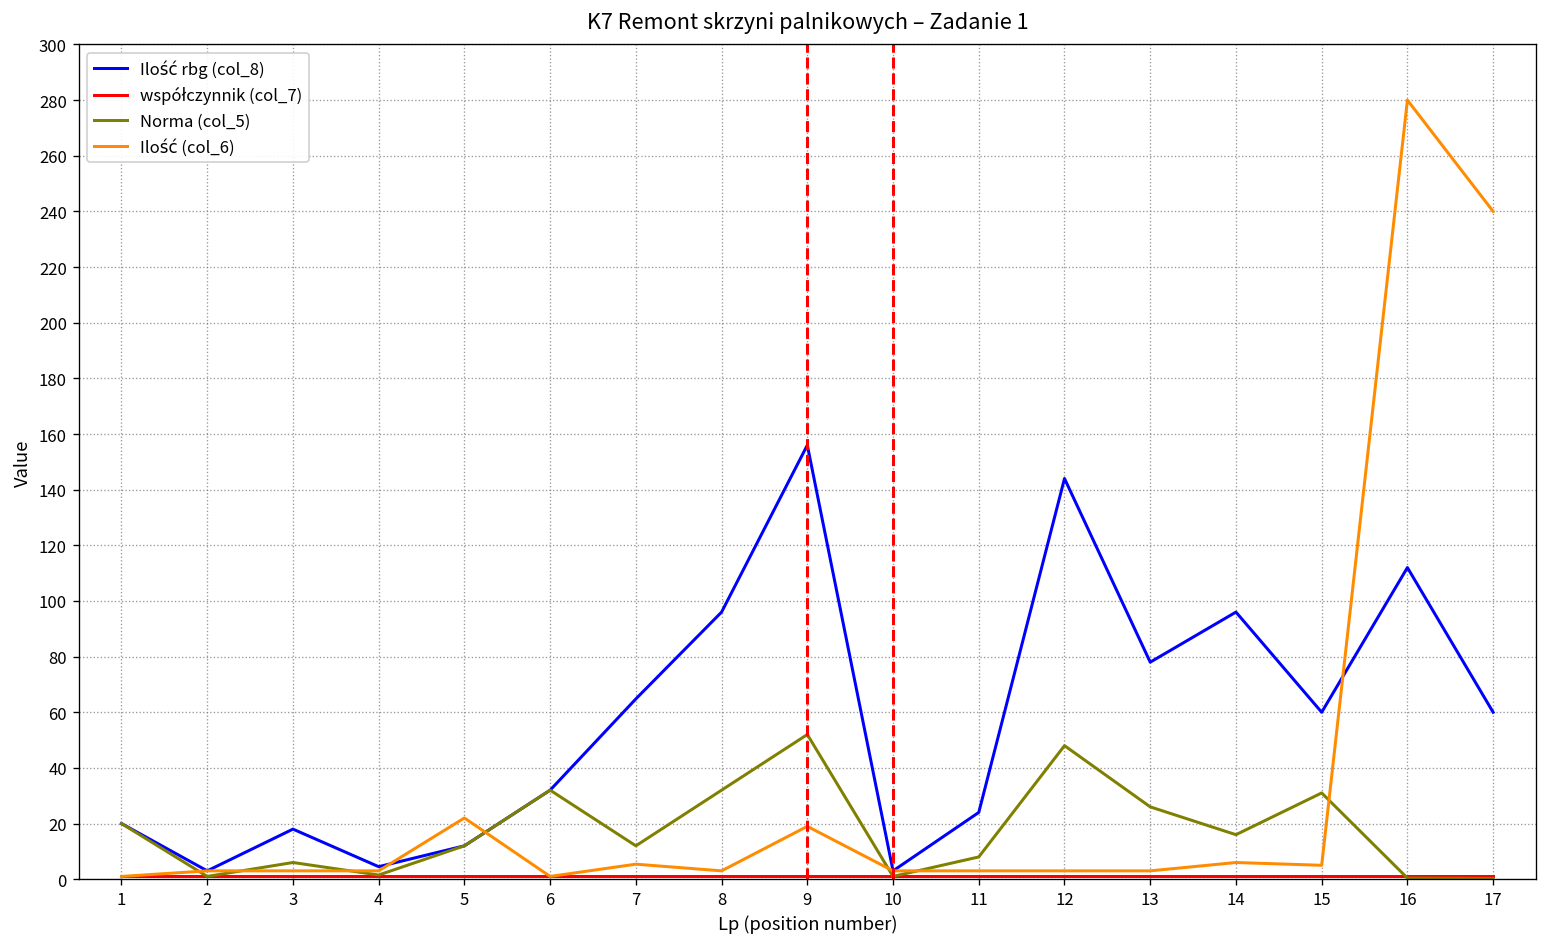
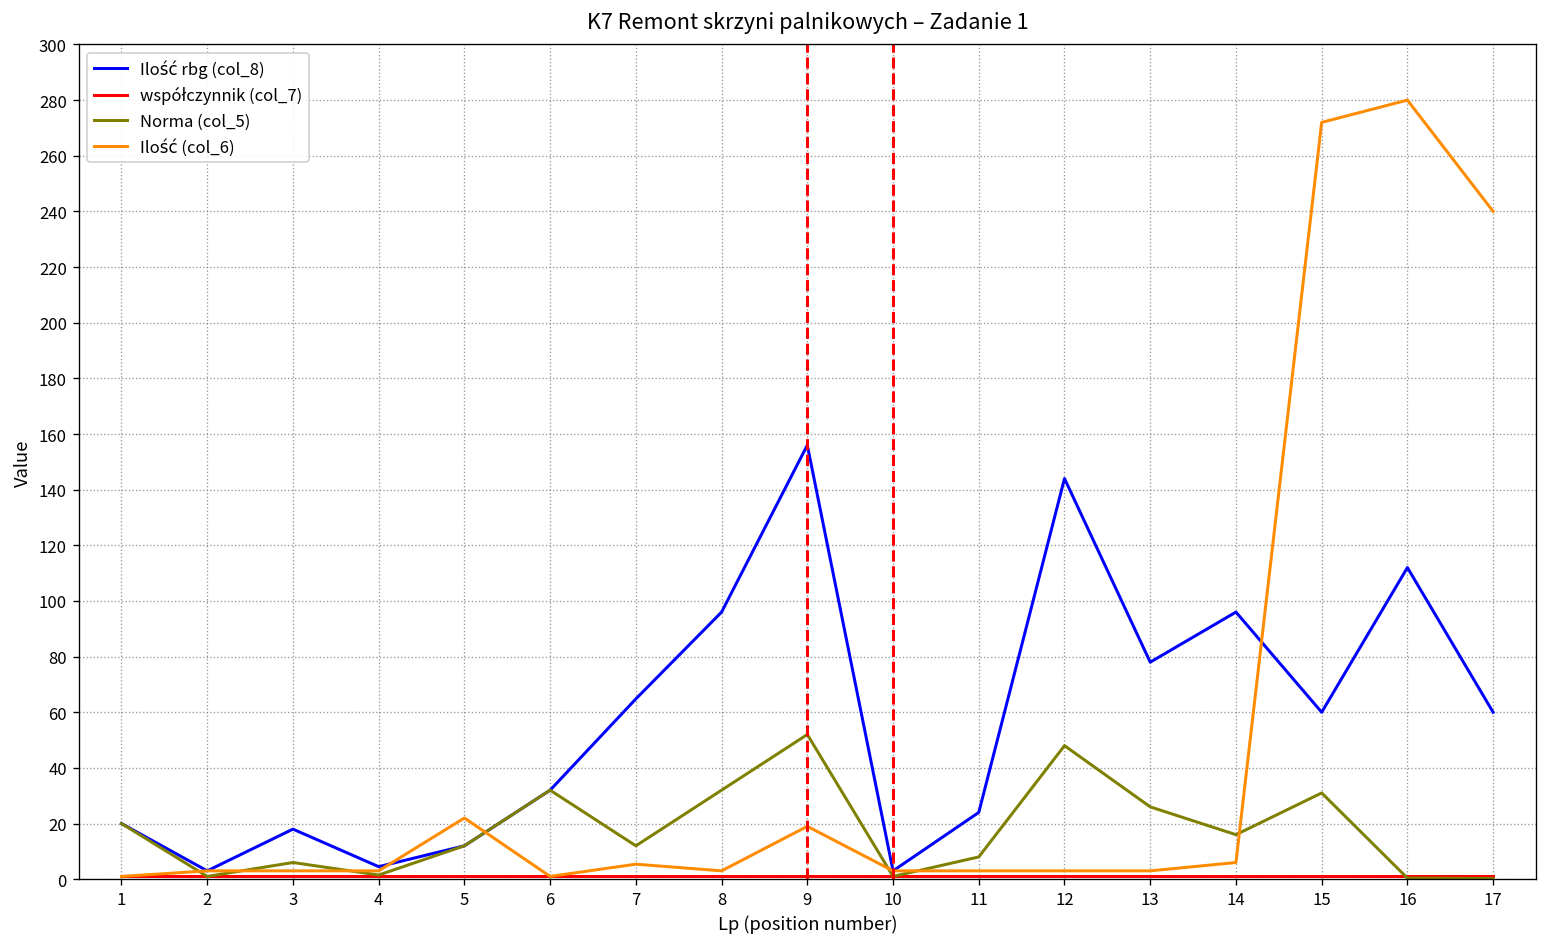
Ilość (col_6), 15: 5 -> 272
